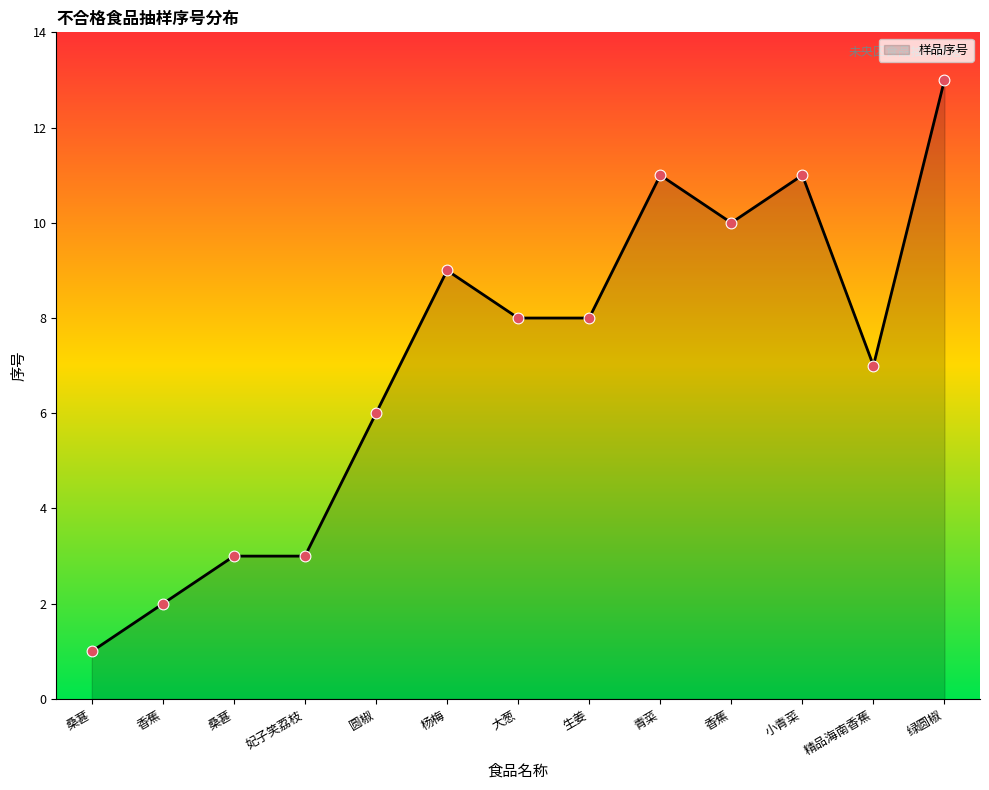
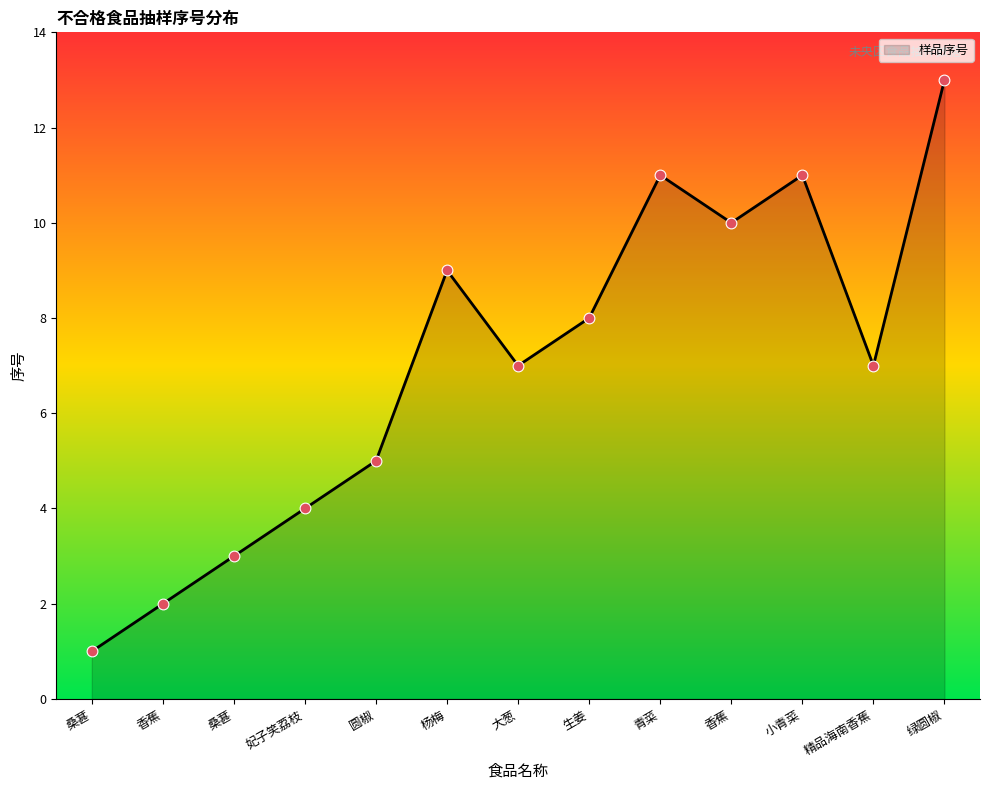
妃子笑荔枝: 3 -> 4
圆椒: 6 -> 5
大葱: 8 -> 7
